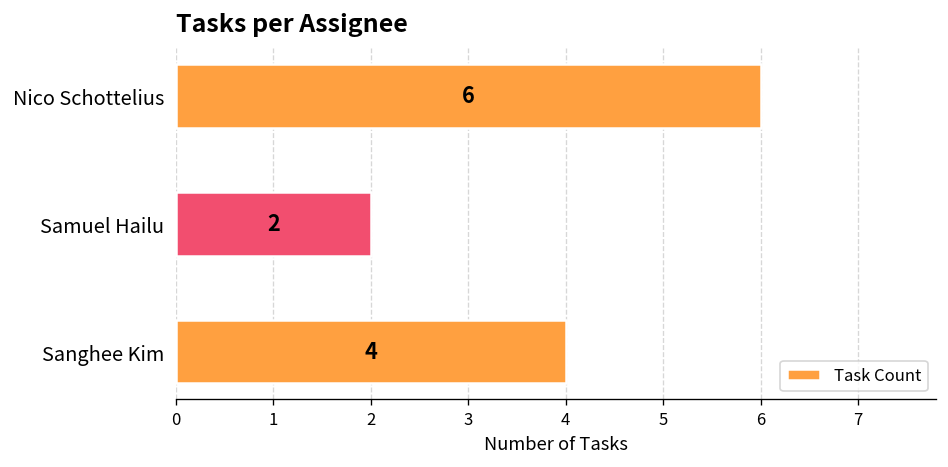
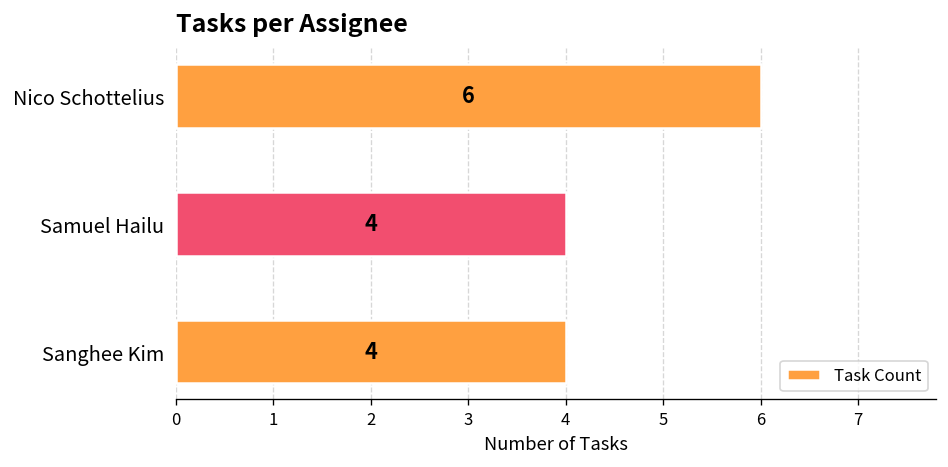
Samuel Hailu: 2 -> 4
